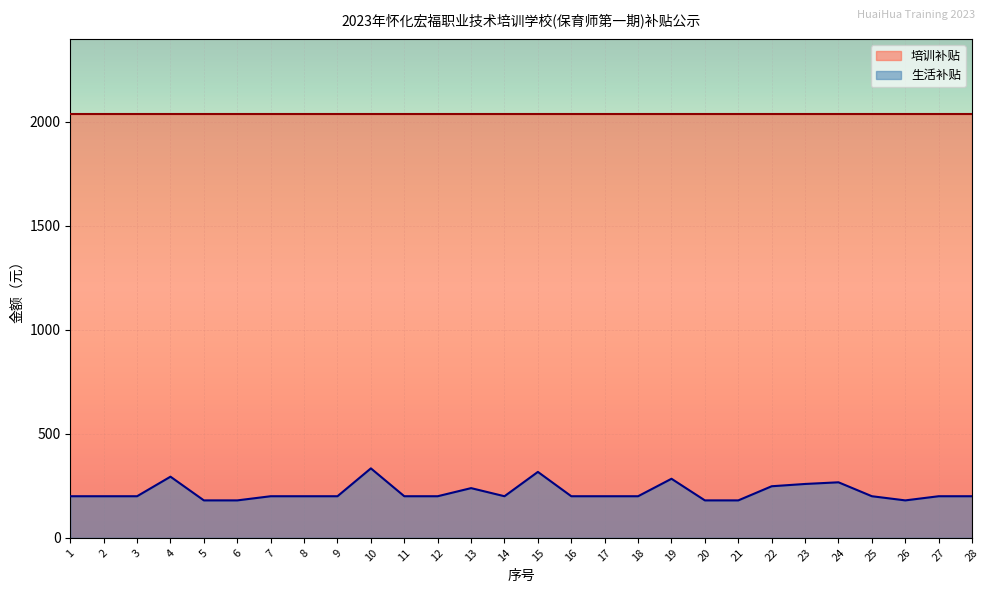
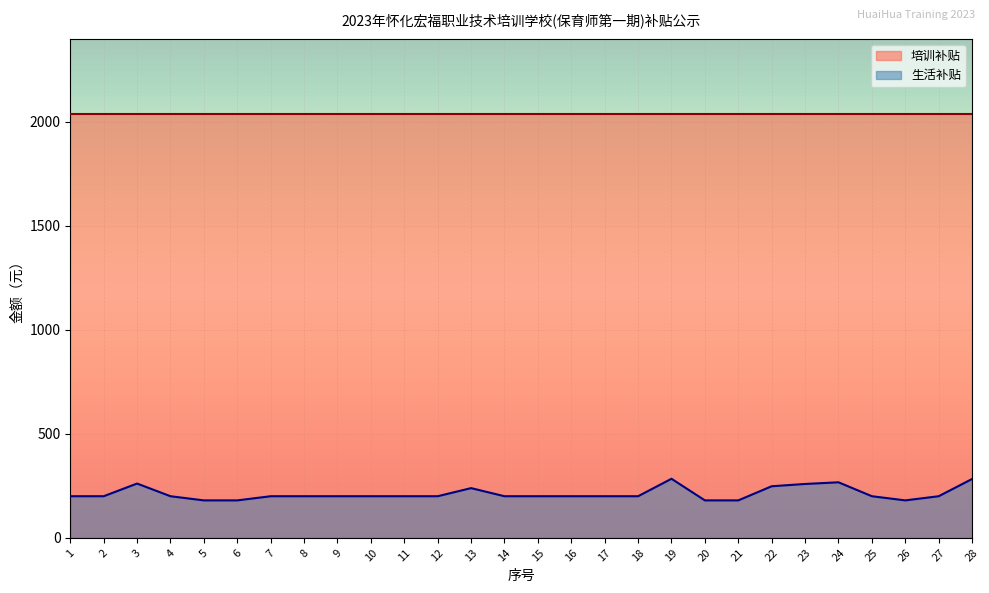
生活补贴, 3: 200 -> 260
生活补贴, 4: 290 -> 200
生活补贴, 10: 330 -> 200
生活补贴, 15: 320 -> 200
生活补贴, 28: 200 -> 280
